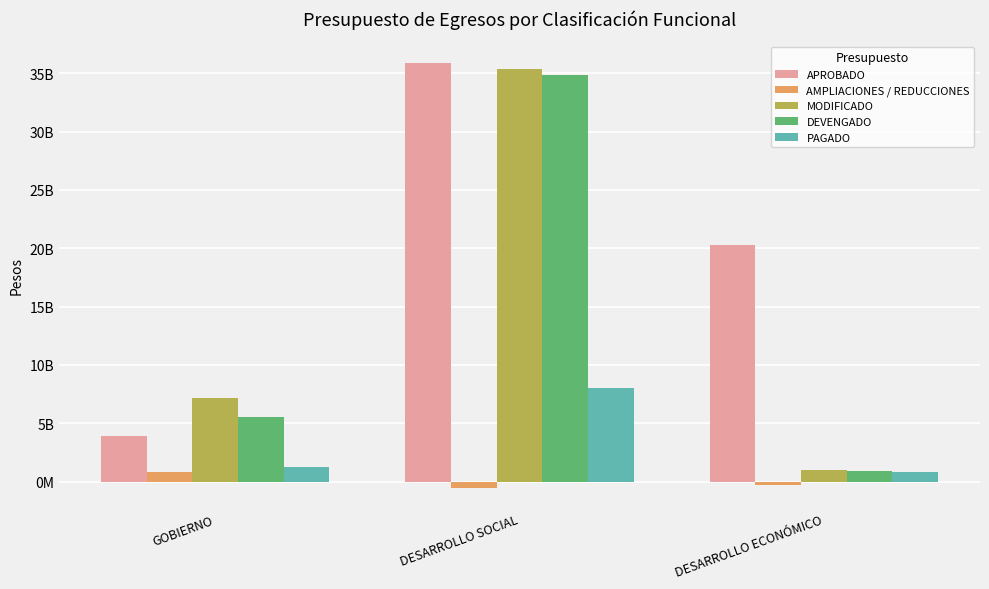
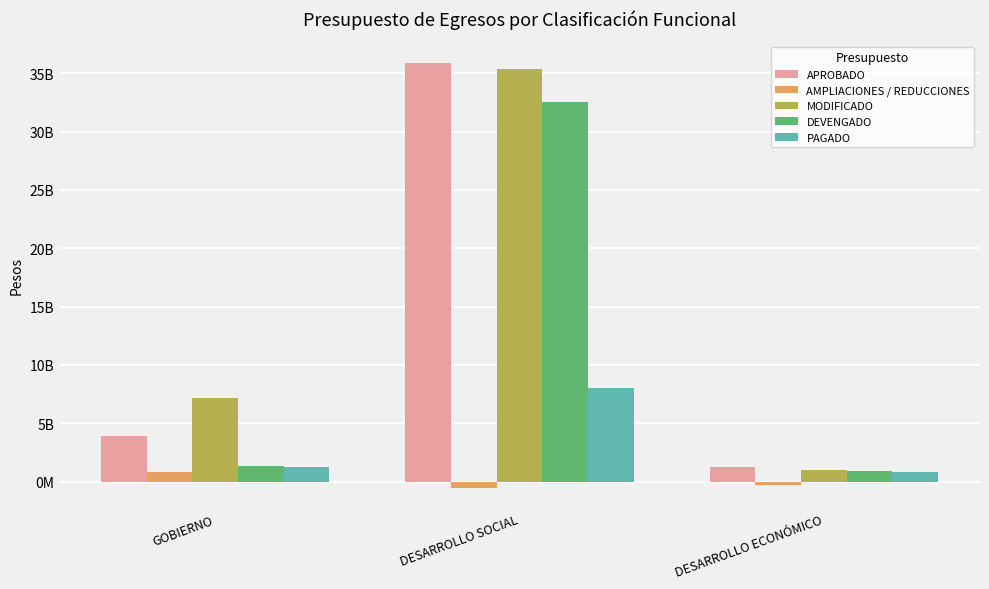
DEVENGADO, GOBIERNO: 5500000000 -> 1300000000
DEVENGADO, DESARROLLO SOCIAL: 34800000000 -> 32500000000
APROBADO, DESARROLLO ECONÓMICO: 20300000000 -> 1200000000
